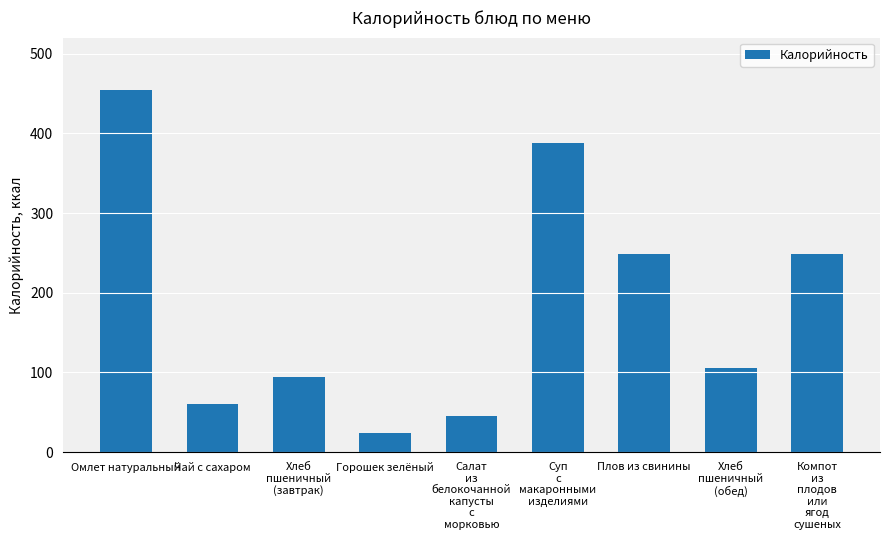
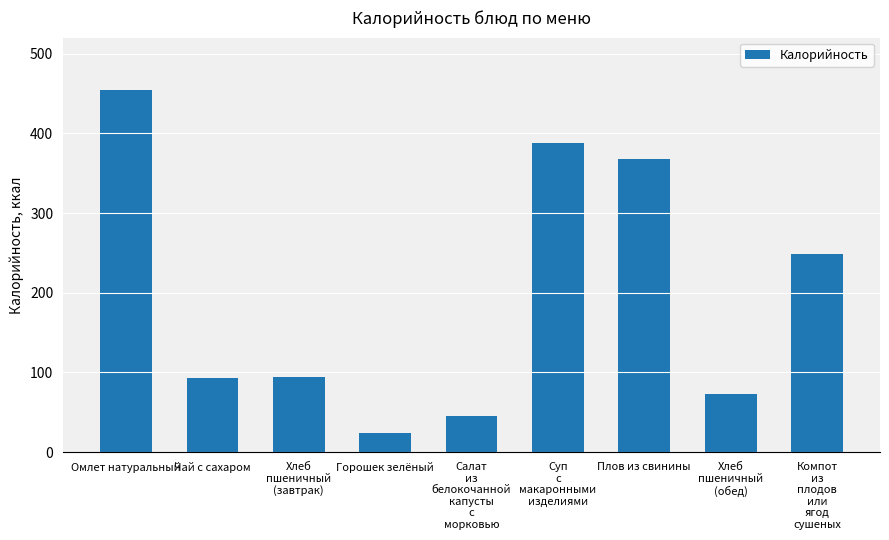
Чай с сахаром: 60 -> 90
Плов из свинины: 250 -> 370
Хлеб пшеничный (обед): 110 -> 70
